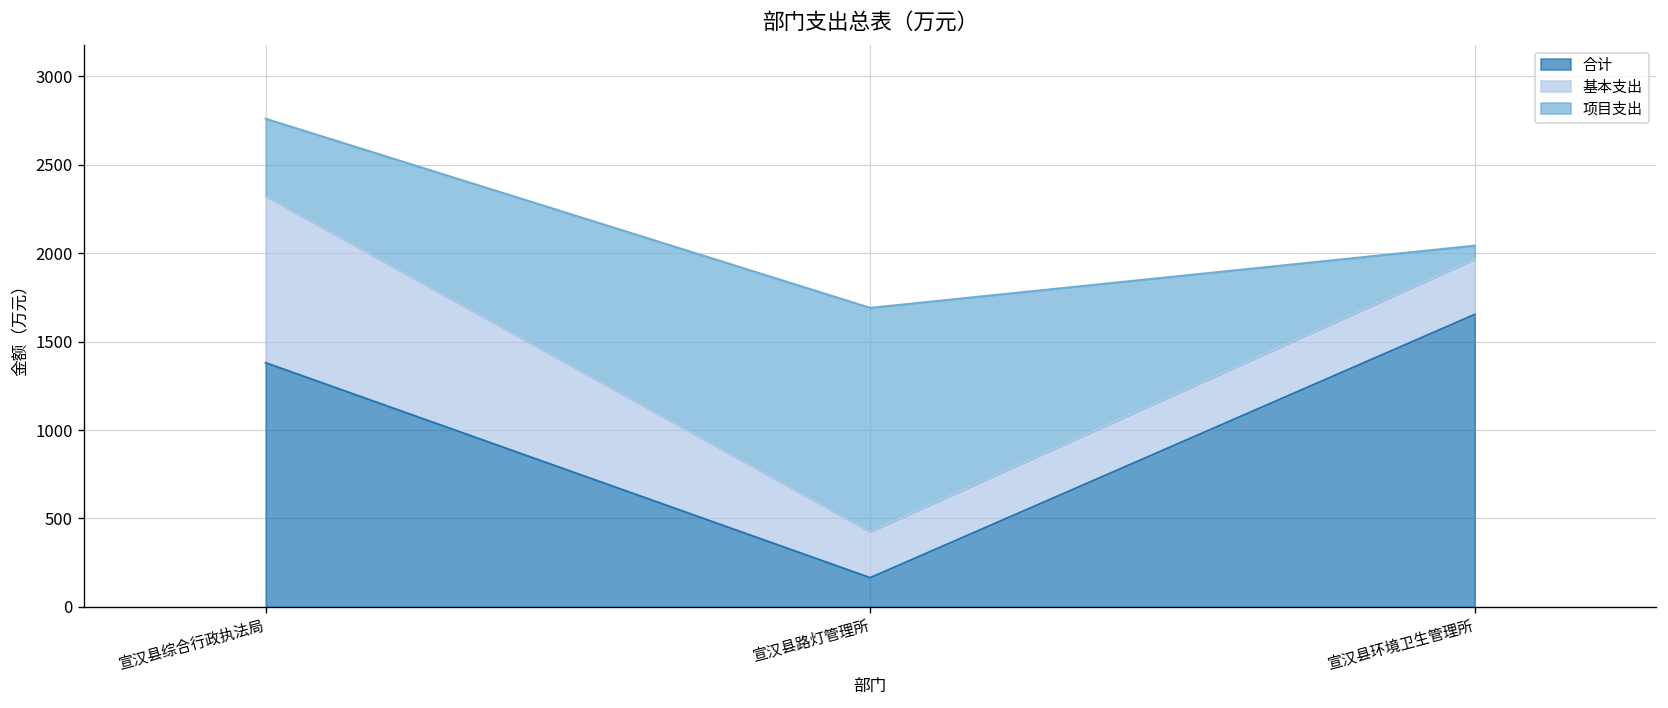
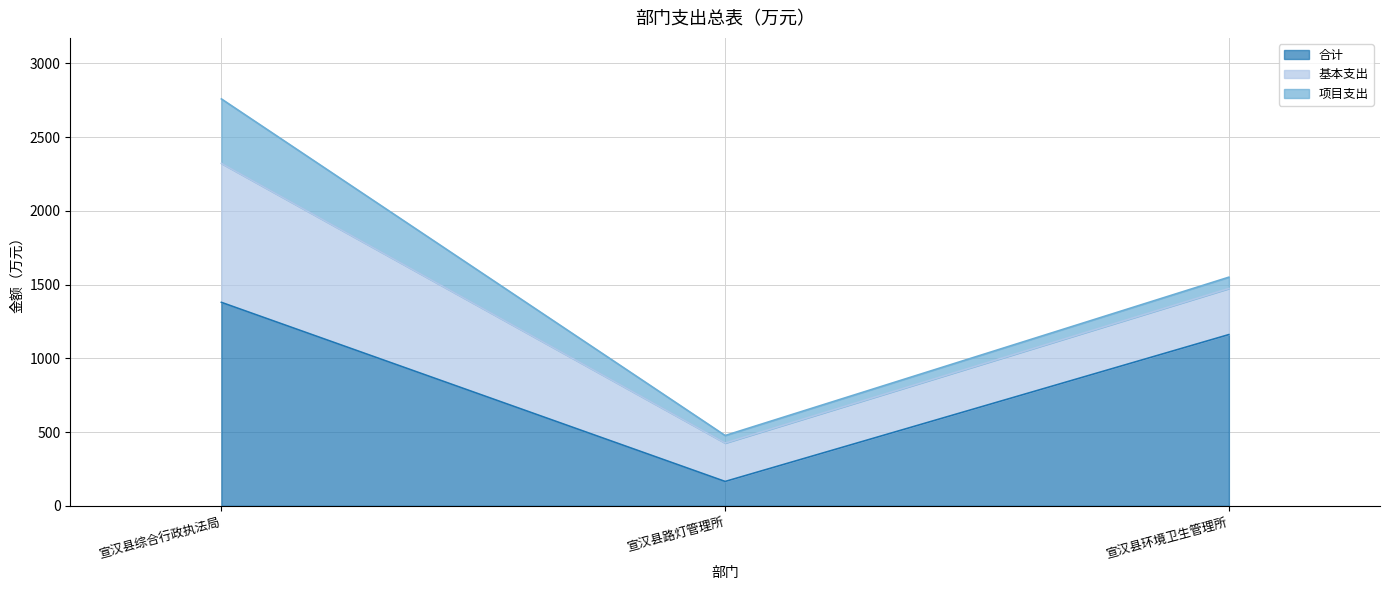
项目支出, 宣汉县路灯管理所: 1260 -> 50
合计, 宣汉县环境卫生管理所: 1650 -> 1160
